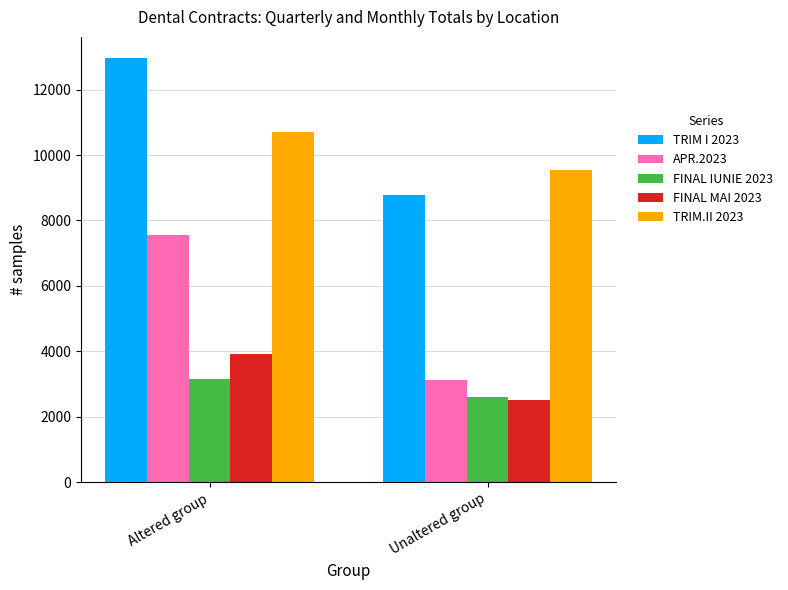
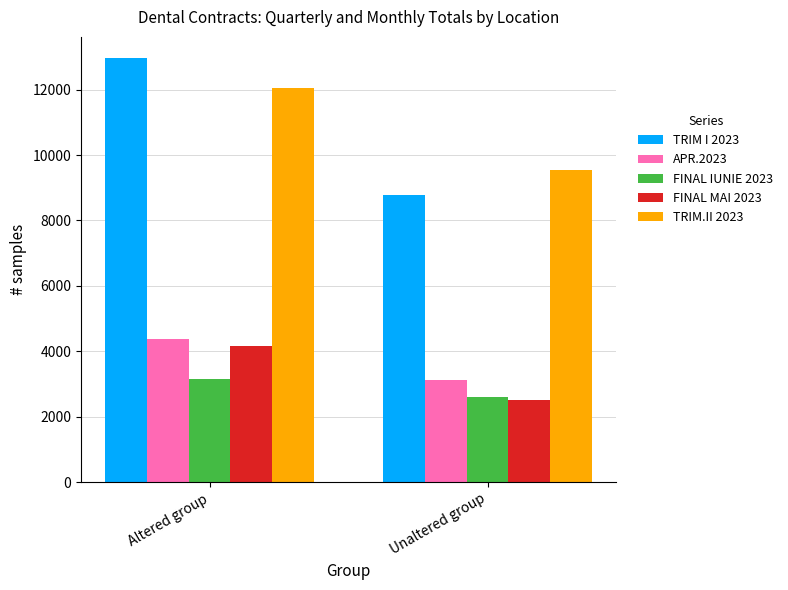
APR.2023, Altered group: 7500 -> 4400
FINAL MAI 2023, Altered group: 3900 -> 4200
TRIM.II 2023, Altered group: 10700 -> 12000
